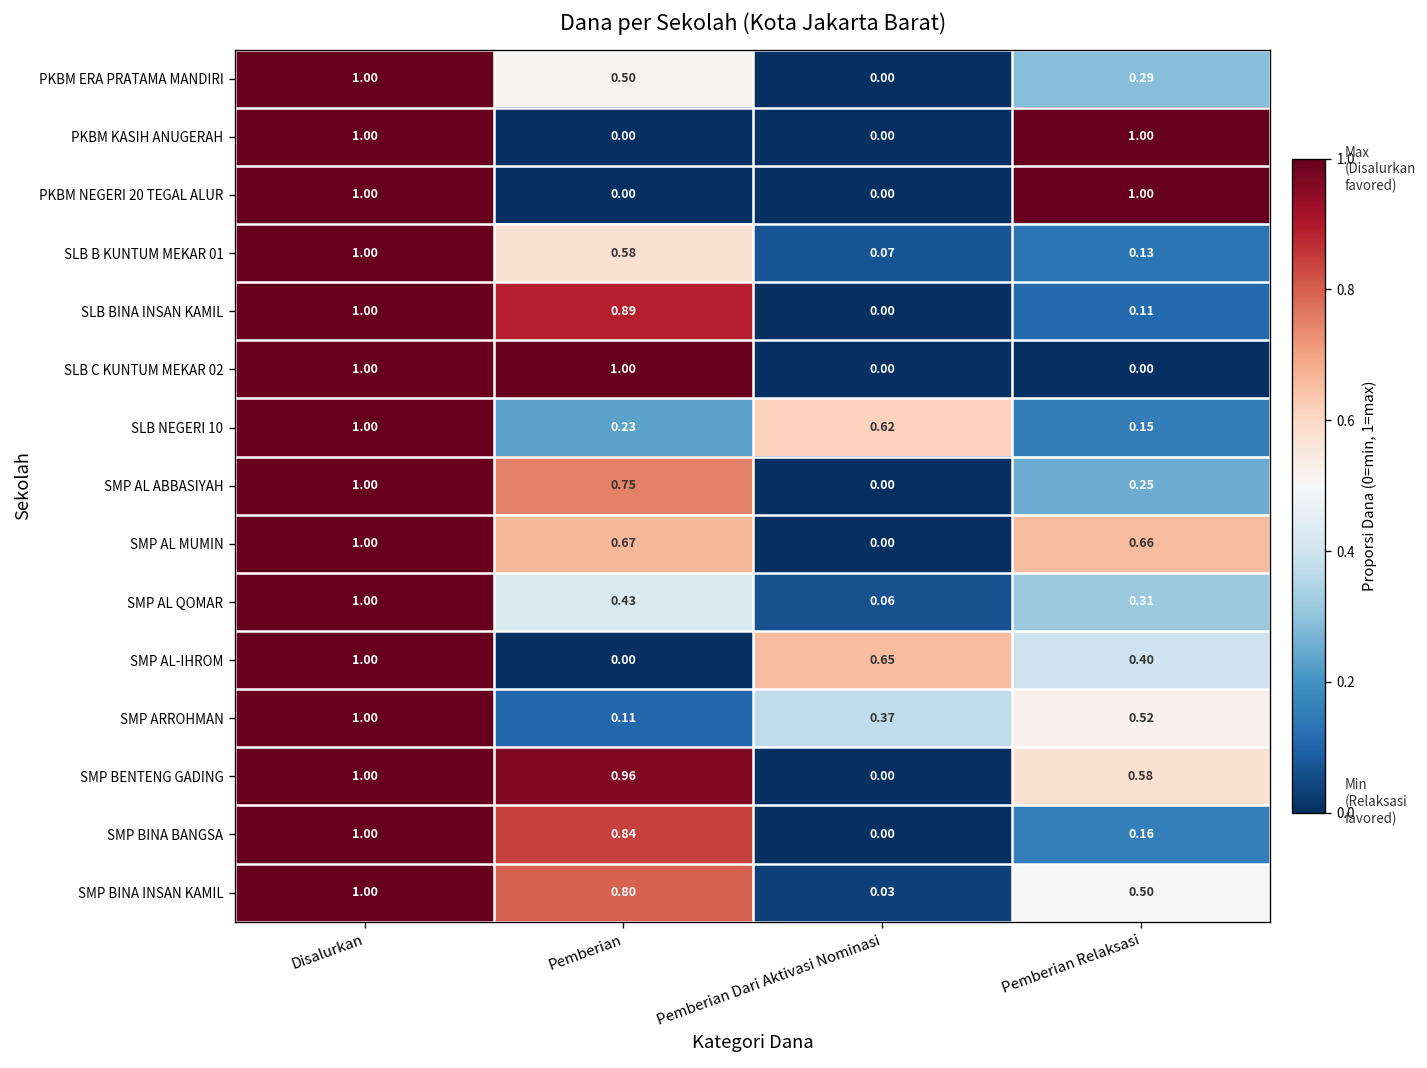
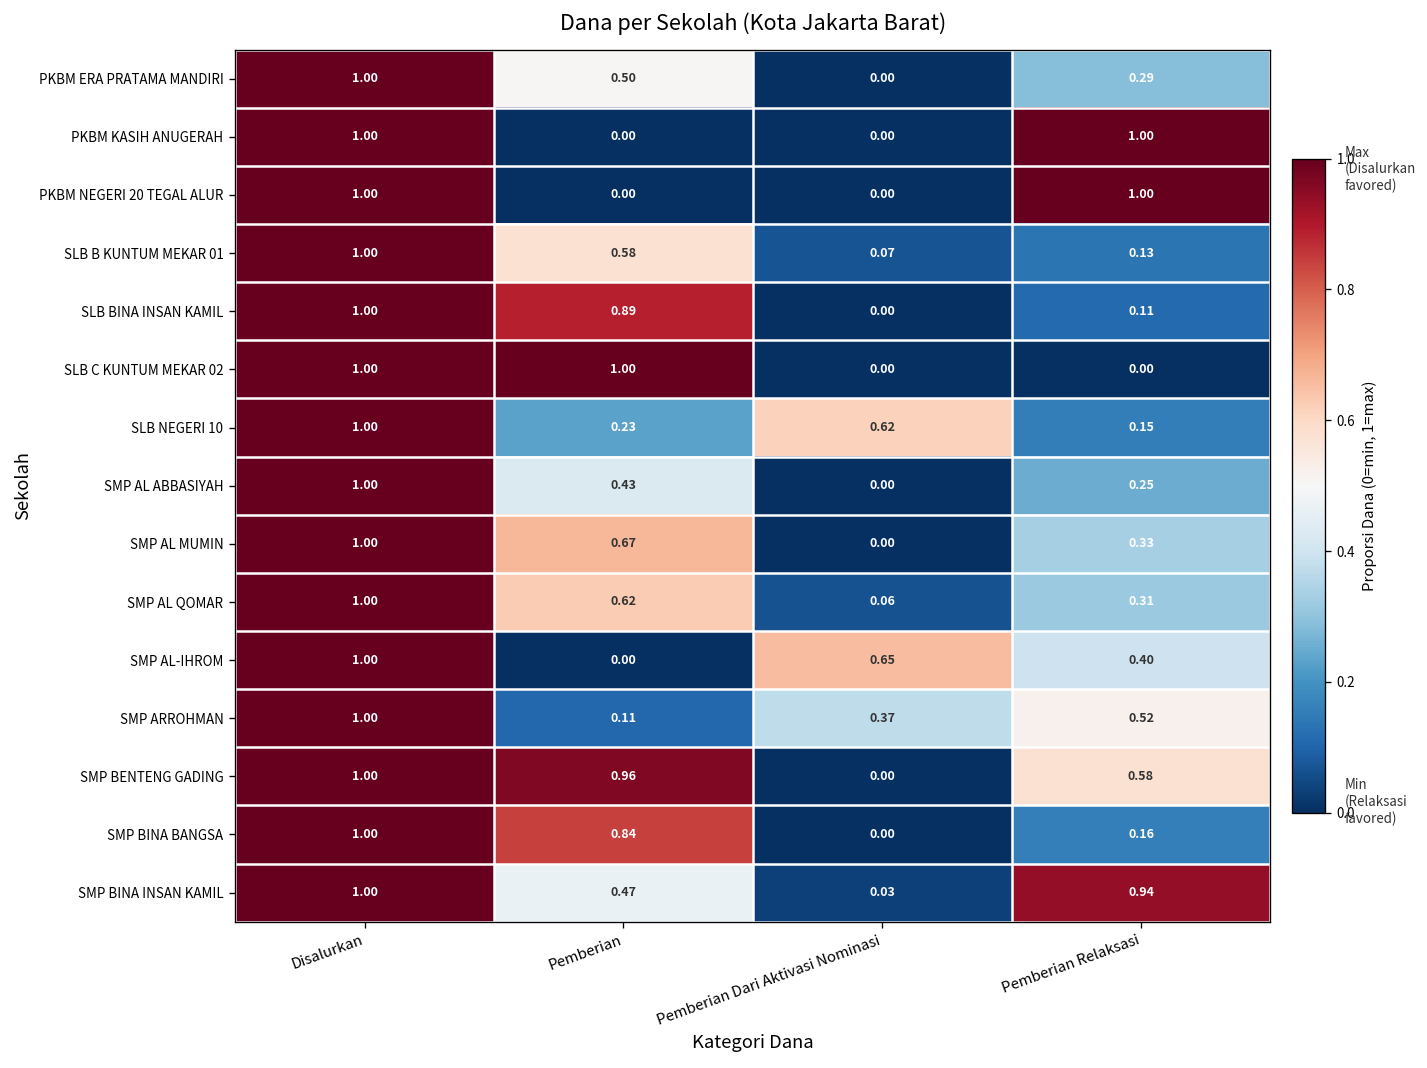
SMP AL ABBASIYAH, Pemberian: 0.75 -> 0.43
SMP AL MUMIN, Pemberian Relaksasi: 0.66 -> 0.33
SMP AL QOMAR, Pemberian: 0.43 -> 0.62
SMP BINA INSAN KAMIL, Pemberian: 0.80 -> 0.47
SMP BINA INSAN KAMIL, Pemberian Relaksasi: 0.50 -> 0.94
